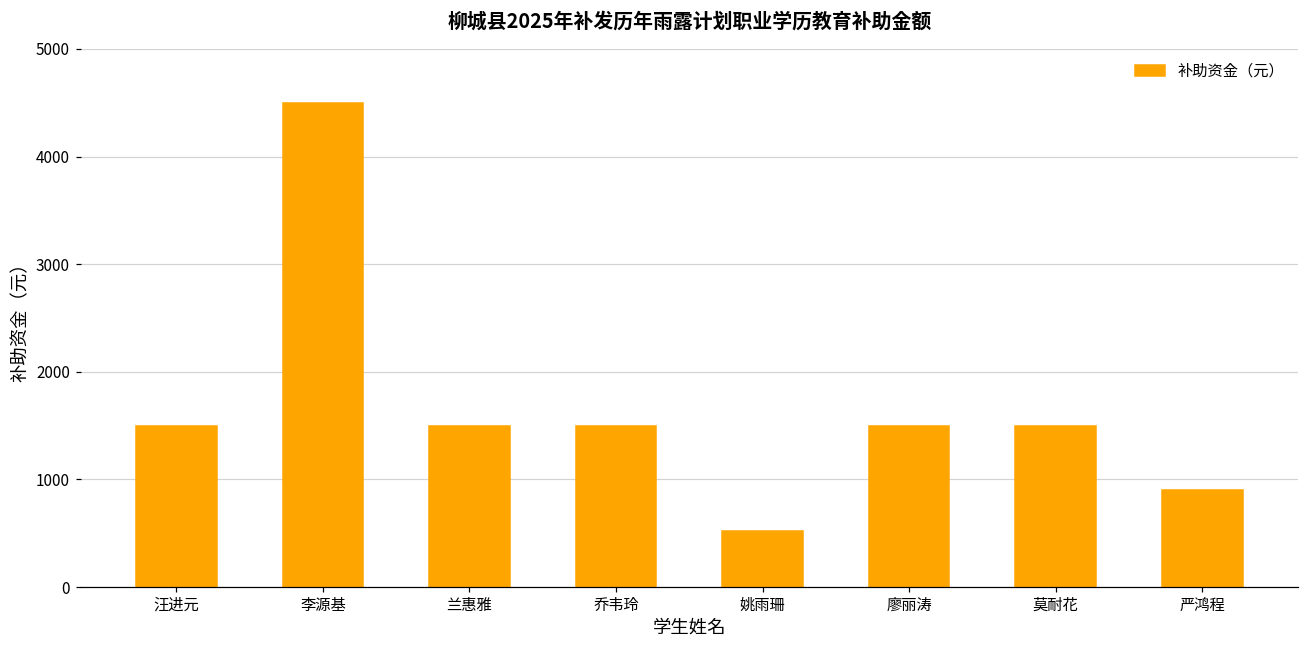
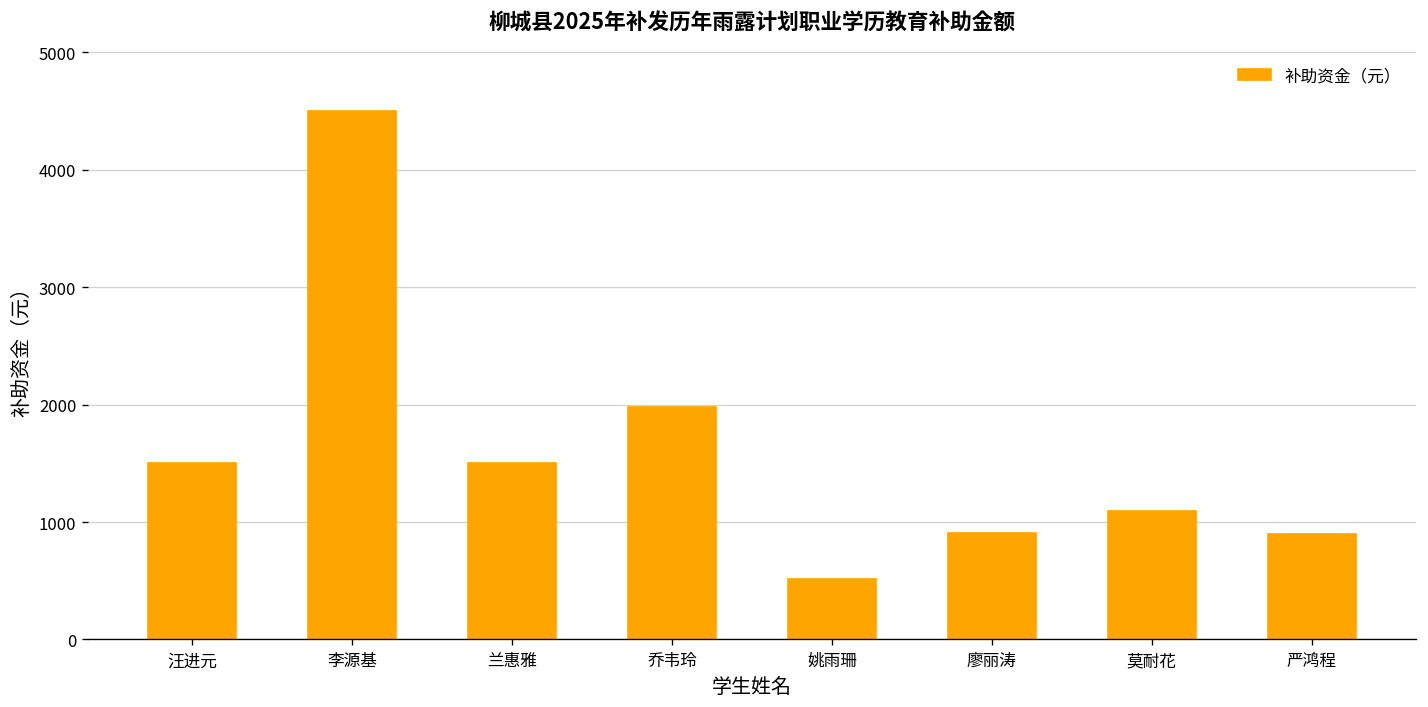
乔韦玲: 1500 -> 2000
廖丽涛: 1500 -> 900
莫耐花: 1500 -> 1100
